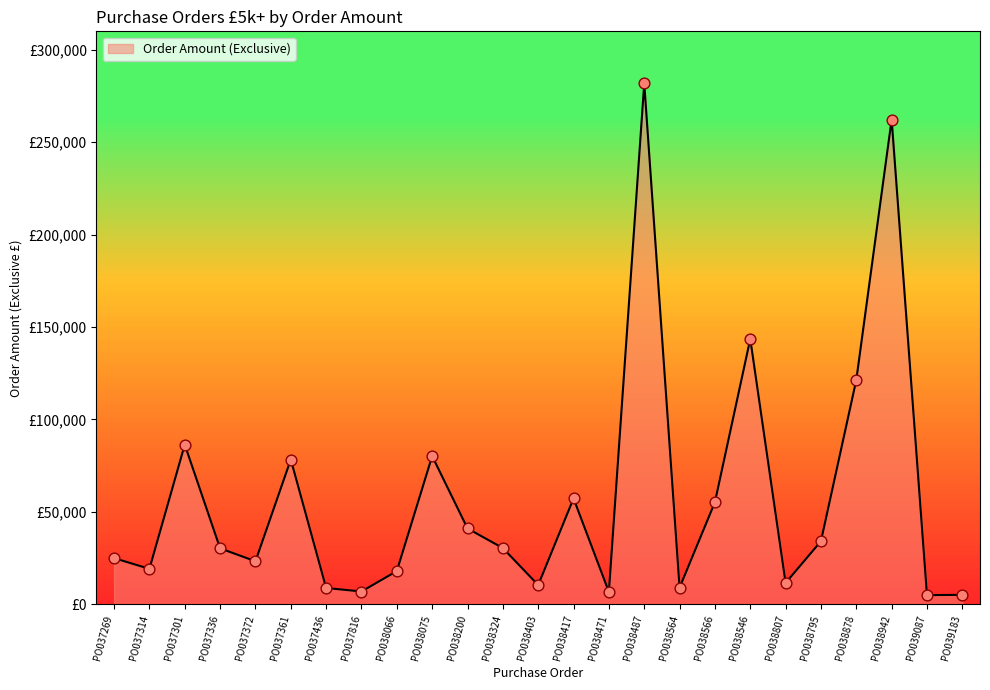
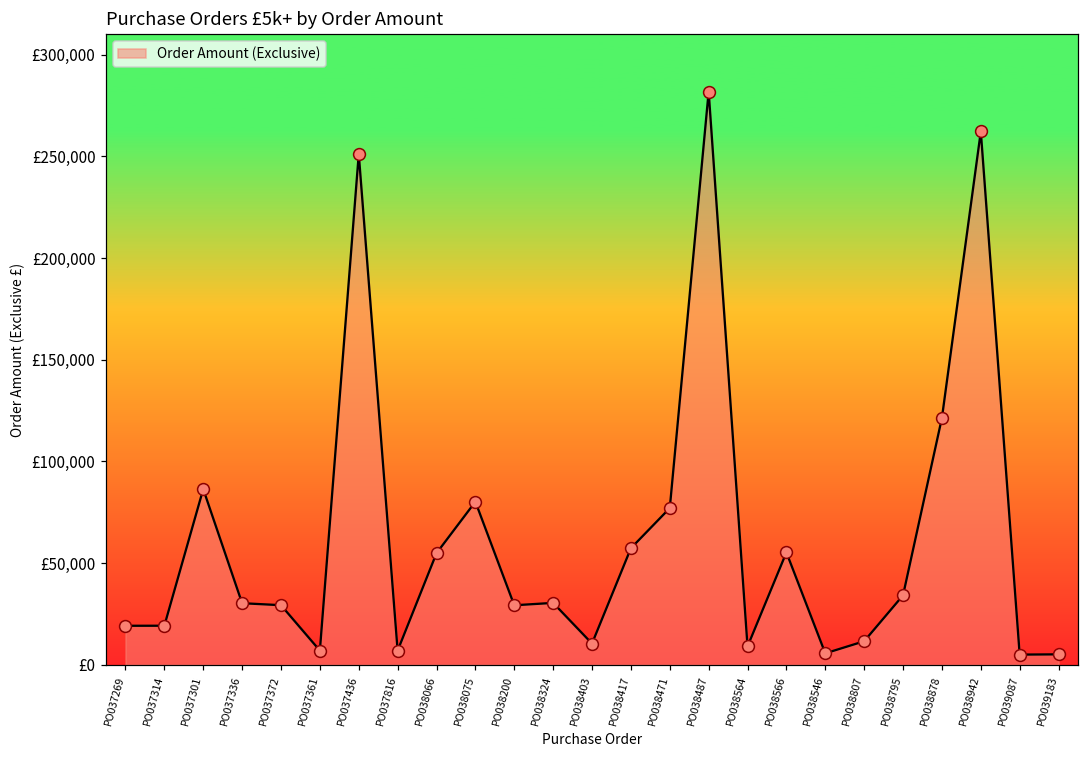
PO037269: £25,000 -> £19,000
PO037372: £23,000 -> £29,000
PO037361: £78,000 -> £7,000
PO037436: £9,000 -> £251,000
PO038066: £18,000 -> £55,000
PO038200: £41,000 -> £29,000
PO038471: £7,000 -> £77,000
PO038546: £144,000 -> £6,000
